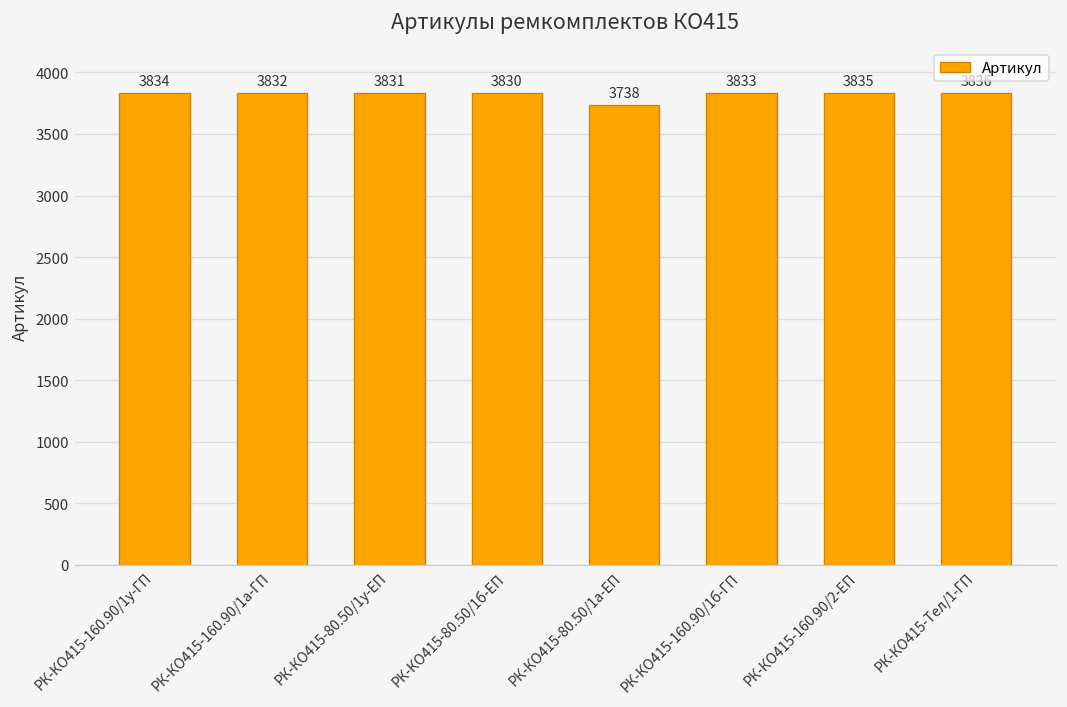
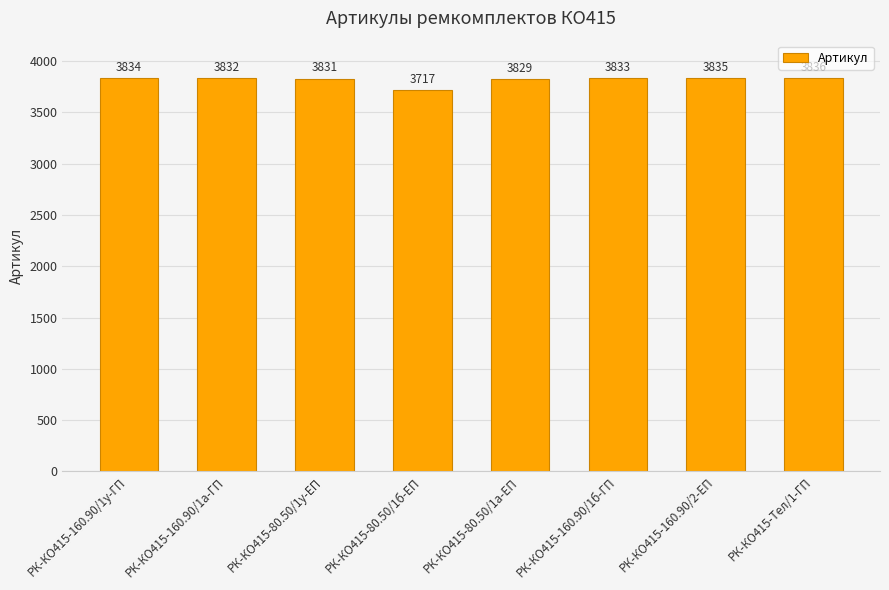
РК-КО415-80.50/1б-ЕП: 3830 -> 3717
РК-КО415-80.50/1а-ЕП: 3738 -> 3829
